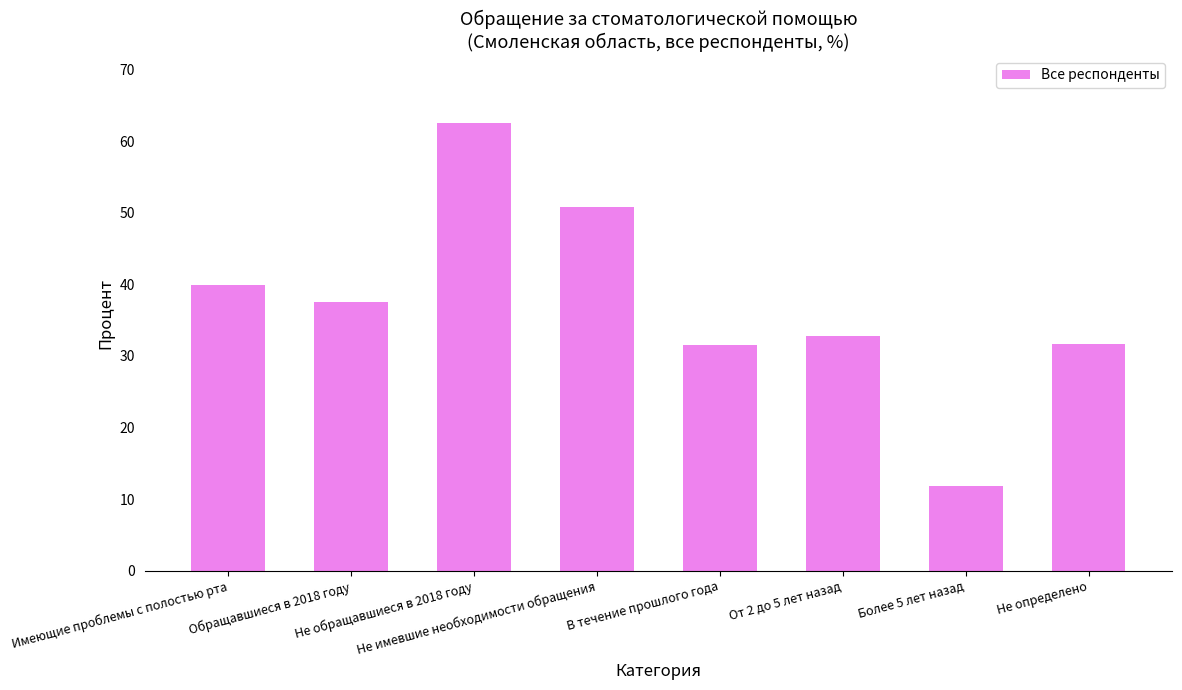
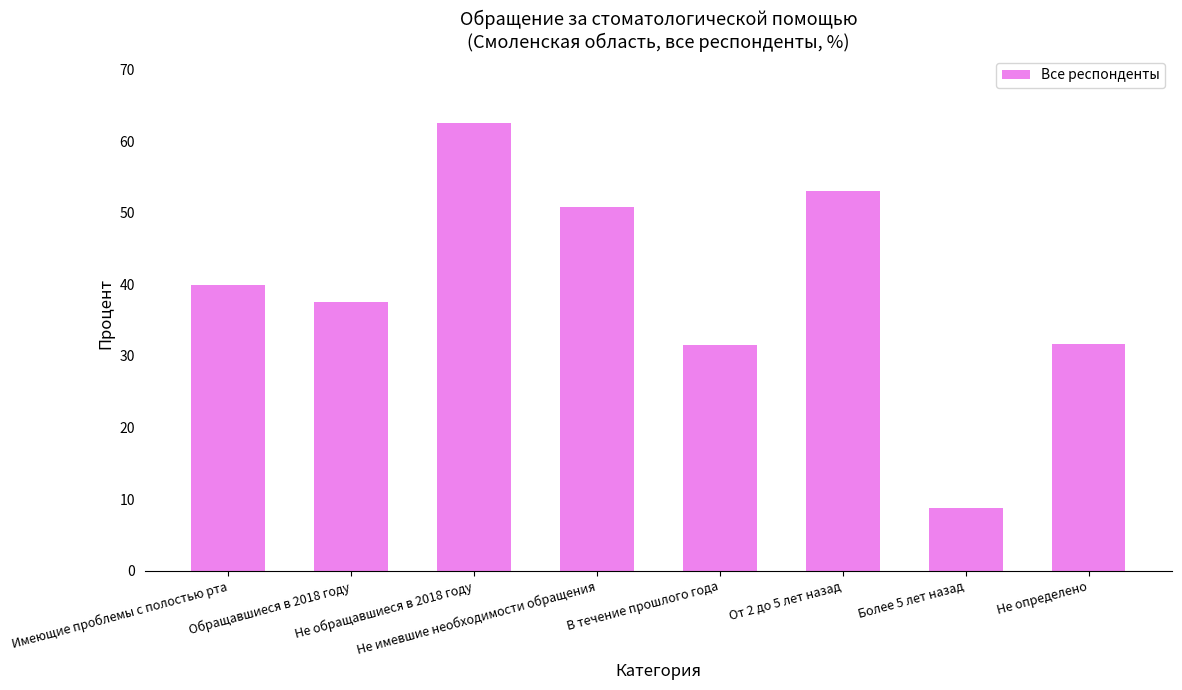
От 2 до 5 лет назад: 33 -> 53
Более 5 лет назад: 12 -> 9
